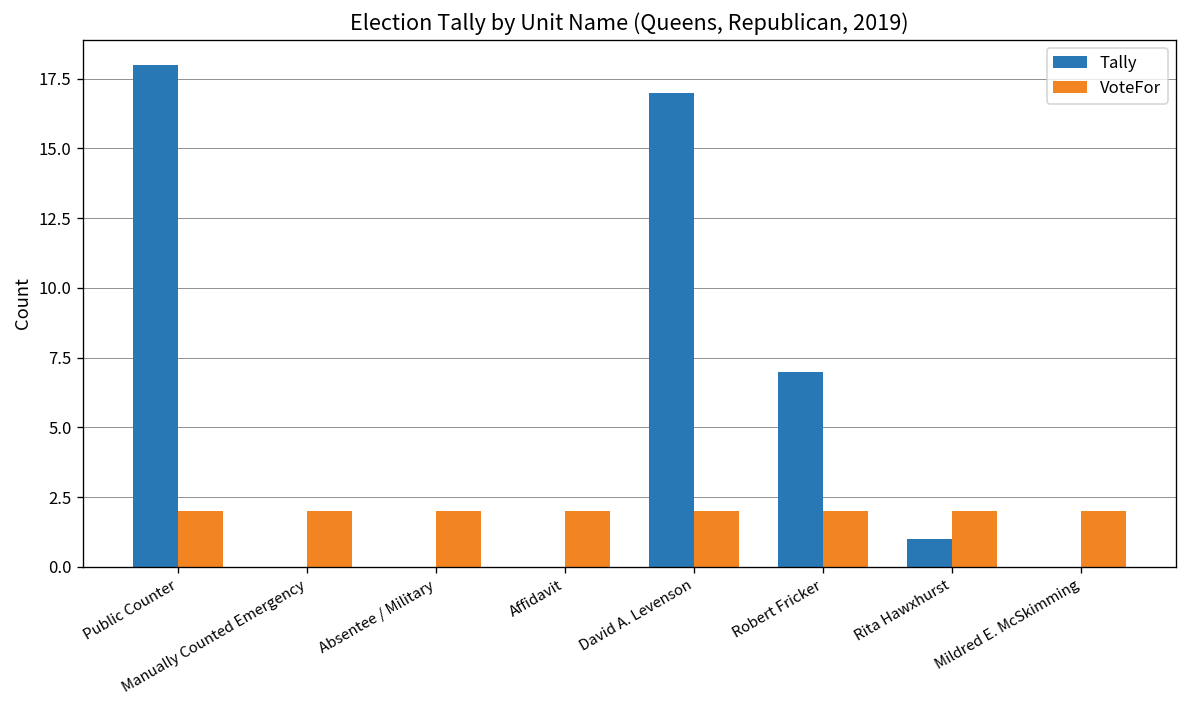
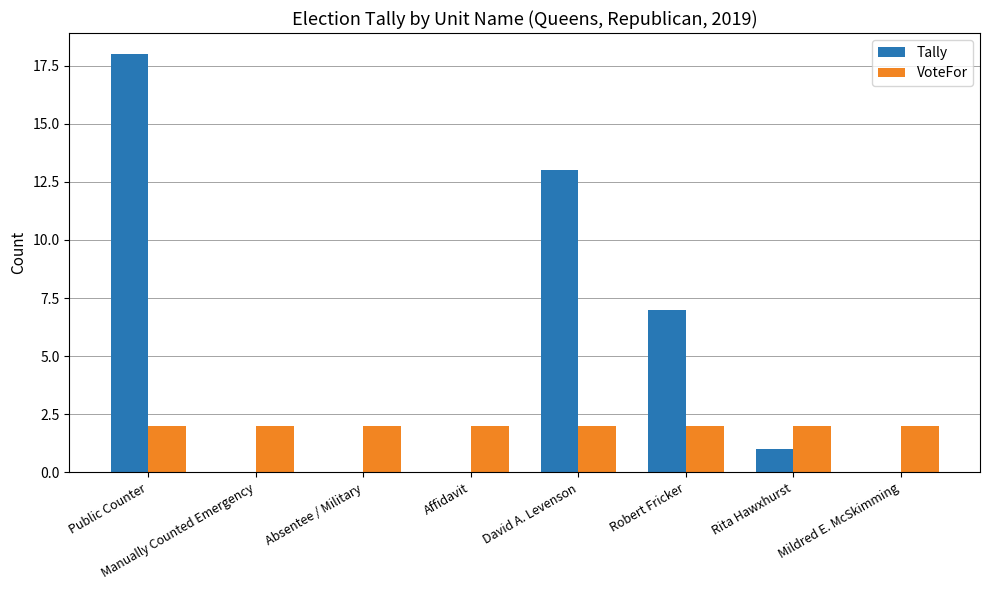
Tally, David A. Levenson: 17 -> 13
